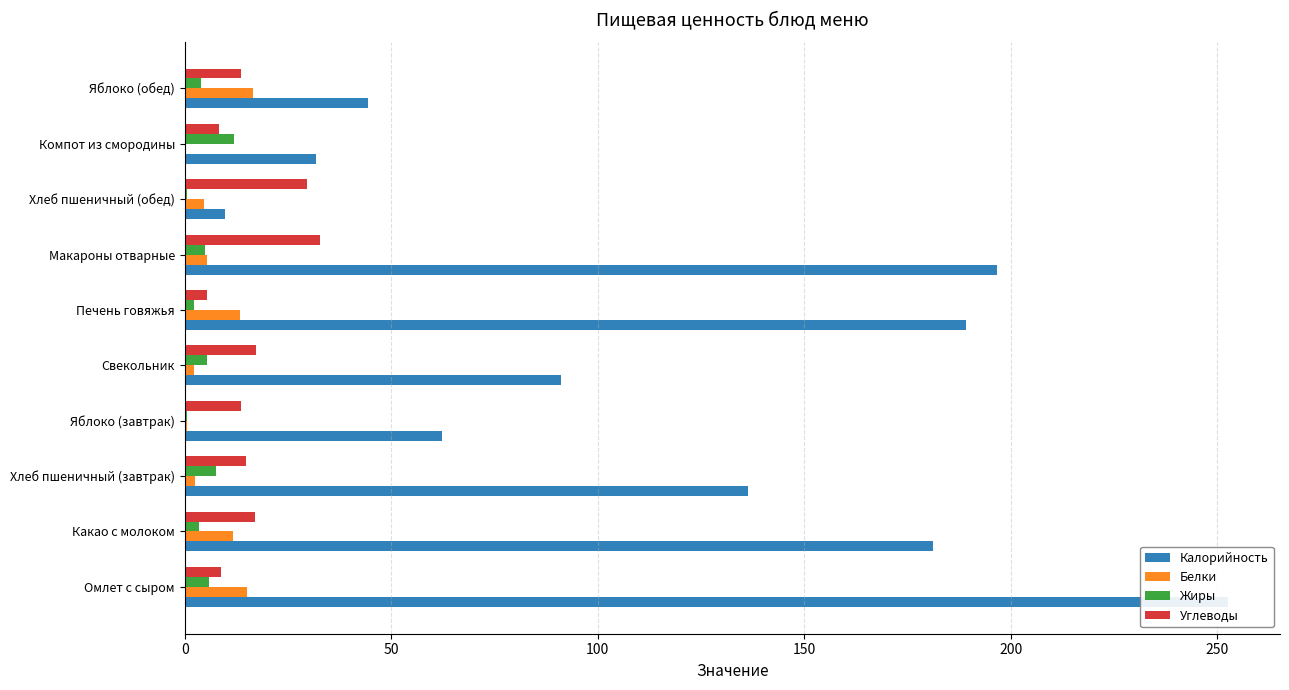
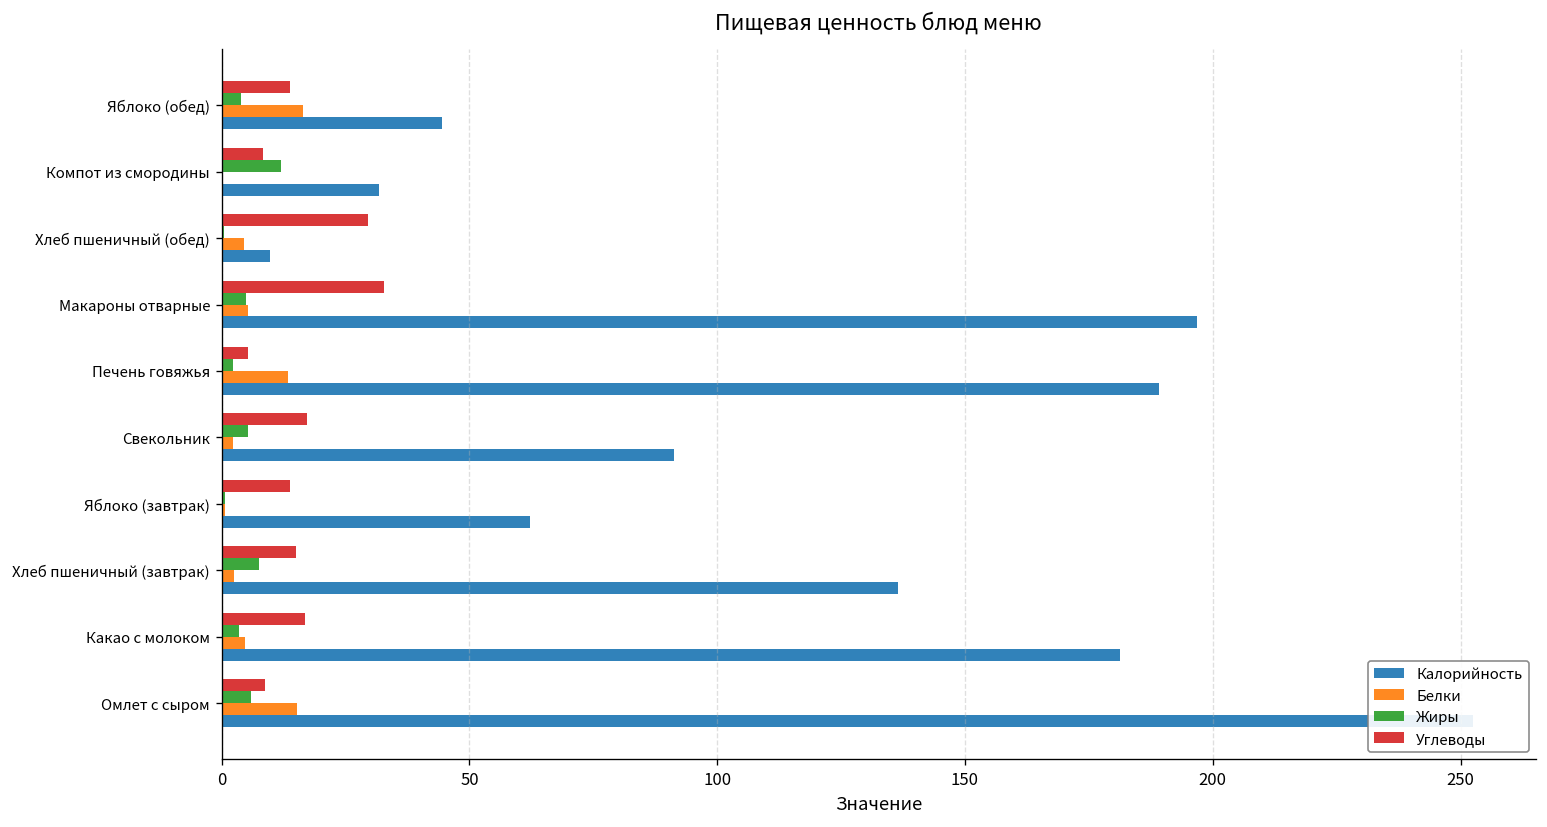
Белки, Какао с молоком: 12 -> 5
